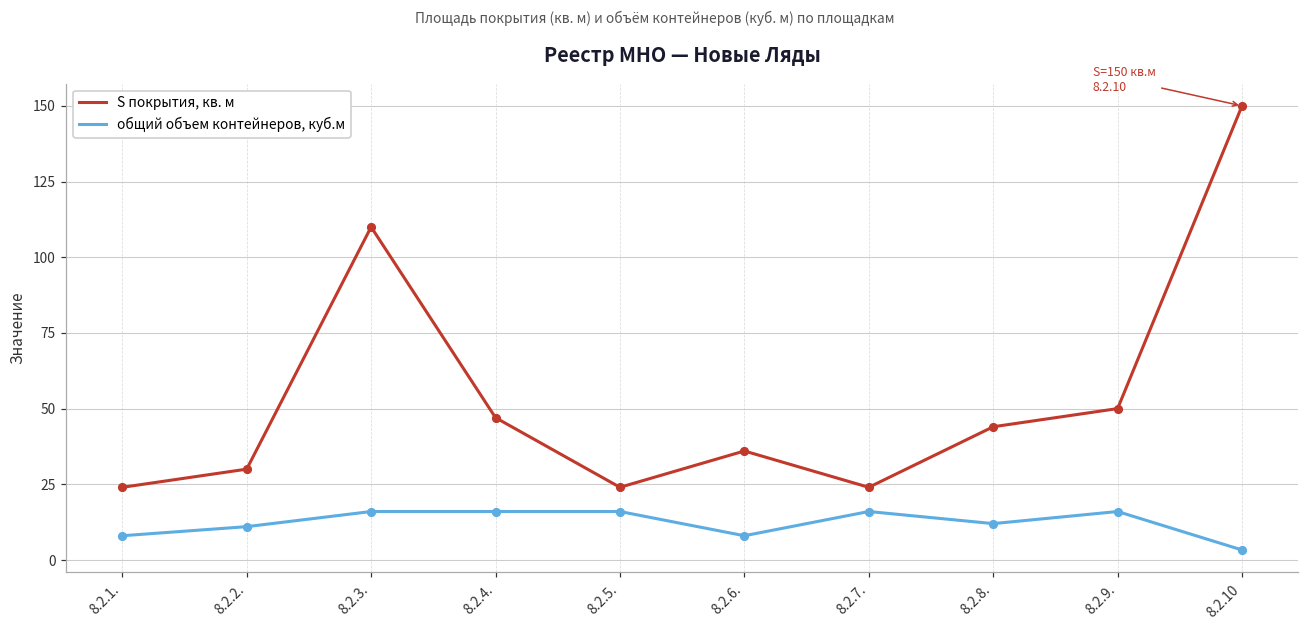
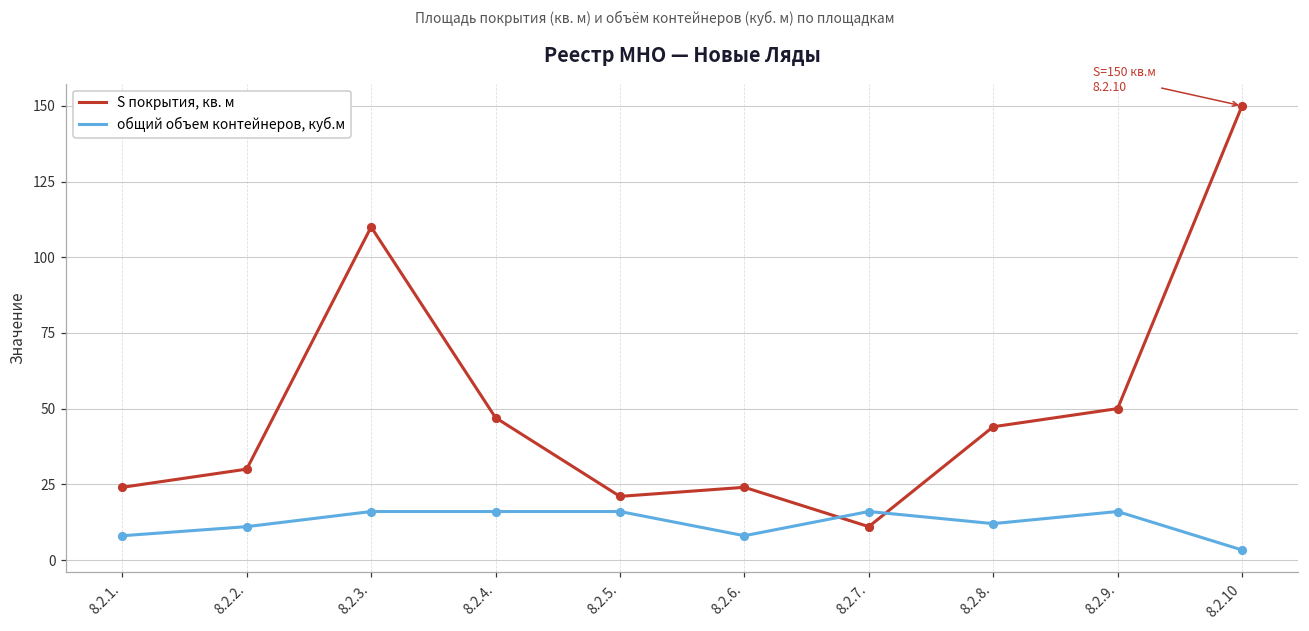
S покрытия, кв. м, 8.2.5.: 24 -> 21
S покрытия, кв. м, 8.2.6.: 36 -> 24
S покрытия, кв. м, 8.2.7.: 24 -> 11
